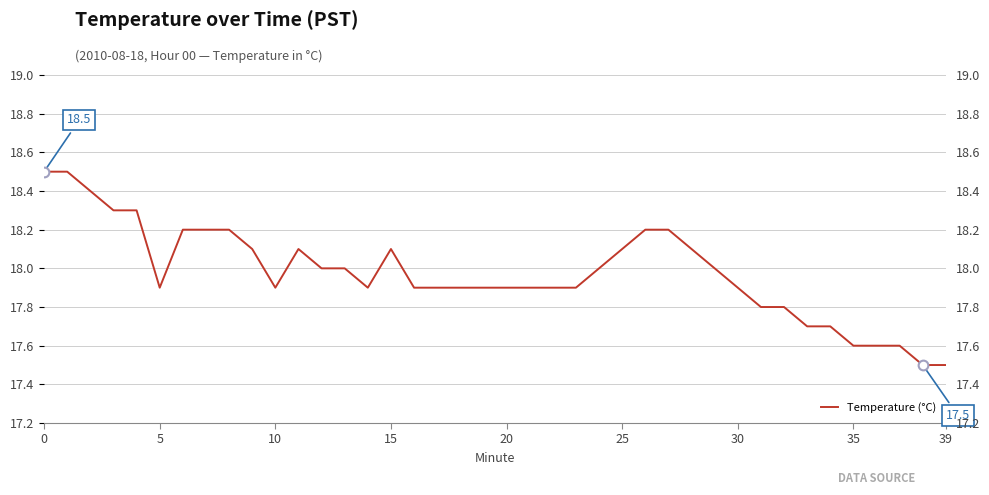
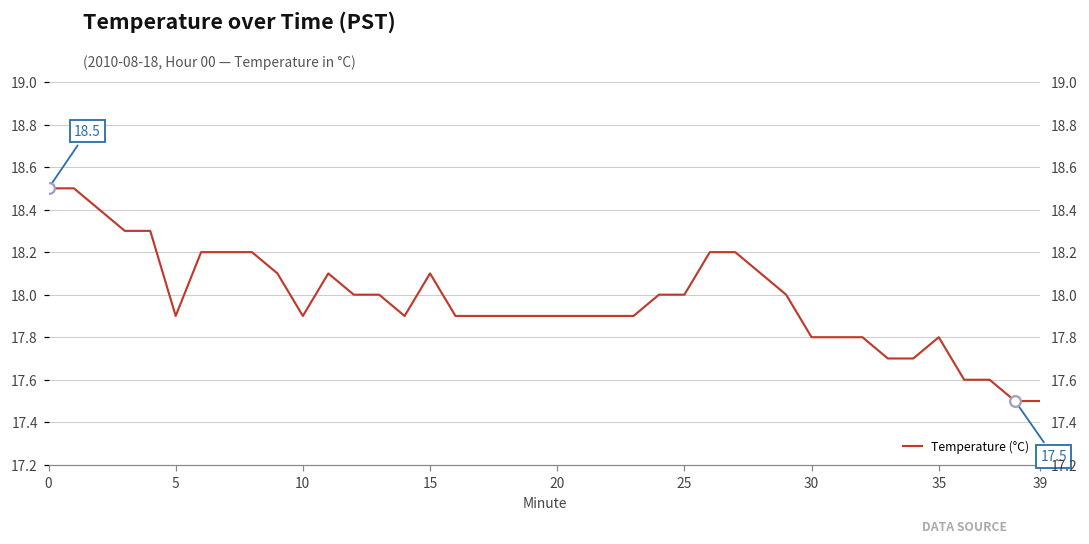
Temperature (°C), 25: 18.1 -> 18.0
Temperature (°C), 30: 17.9 -> 17.8
Temperature (°C), 35: 17.6 -> 17.8
